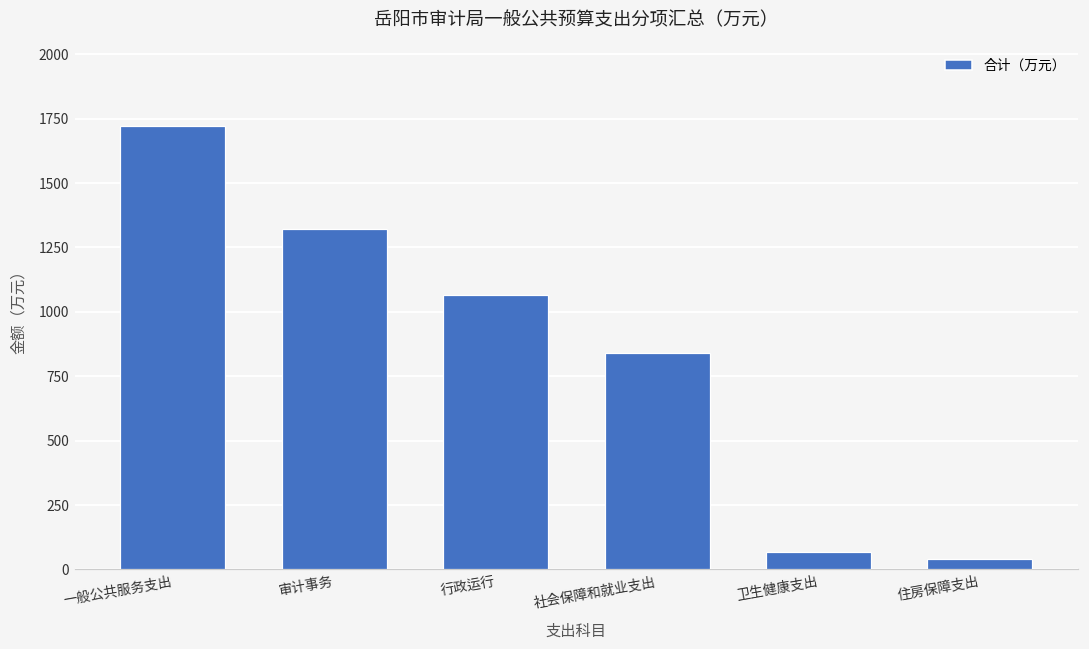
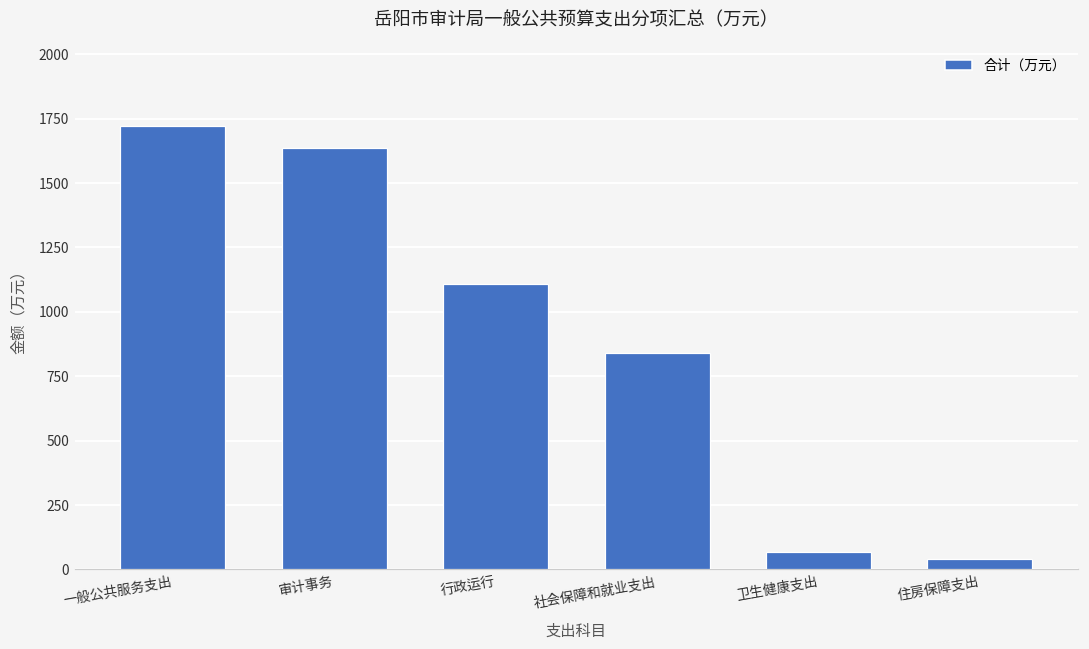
审计事务: 1320 -> 1630
行政运行: 1070 -> 1110
